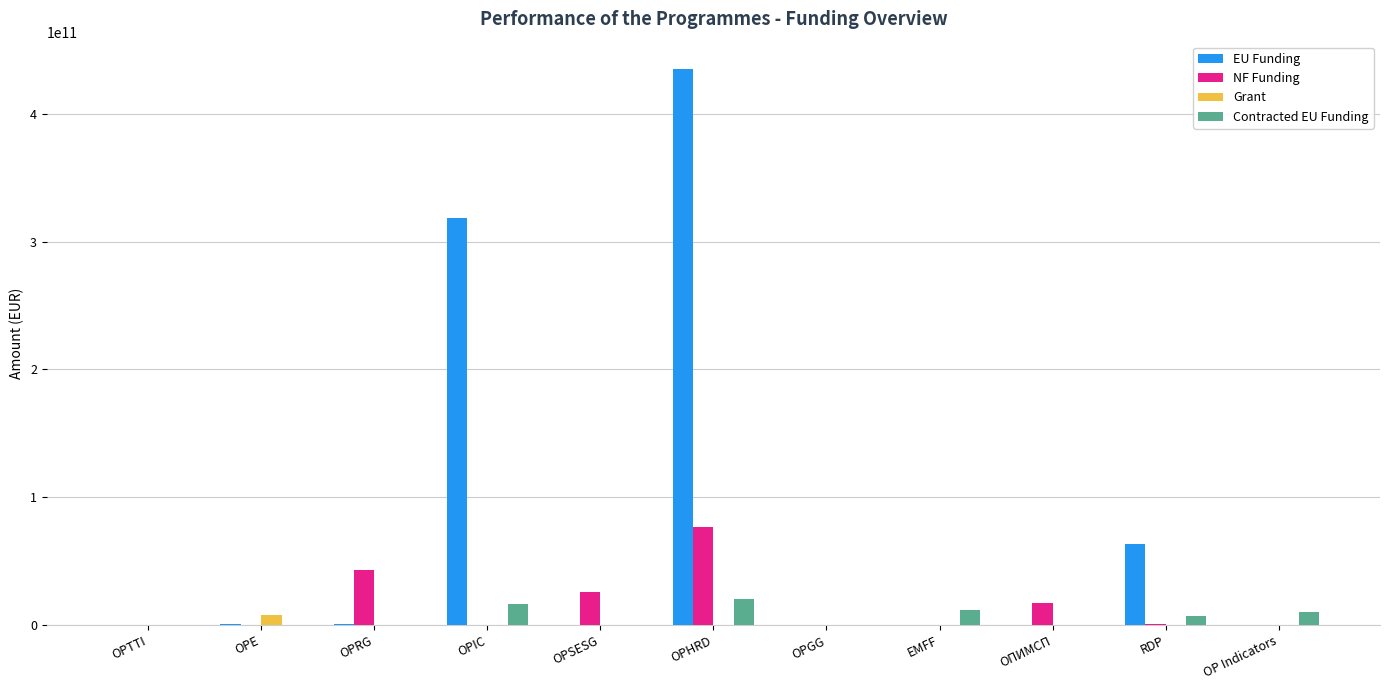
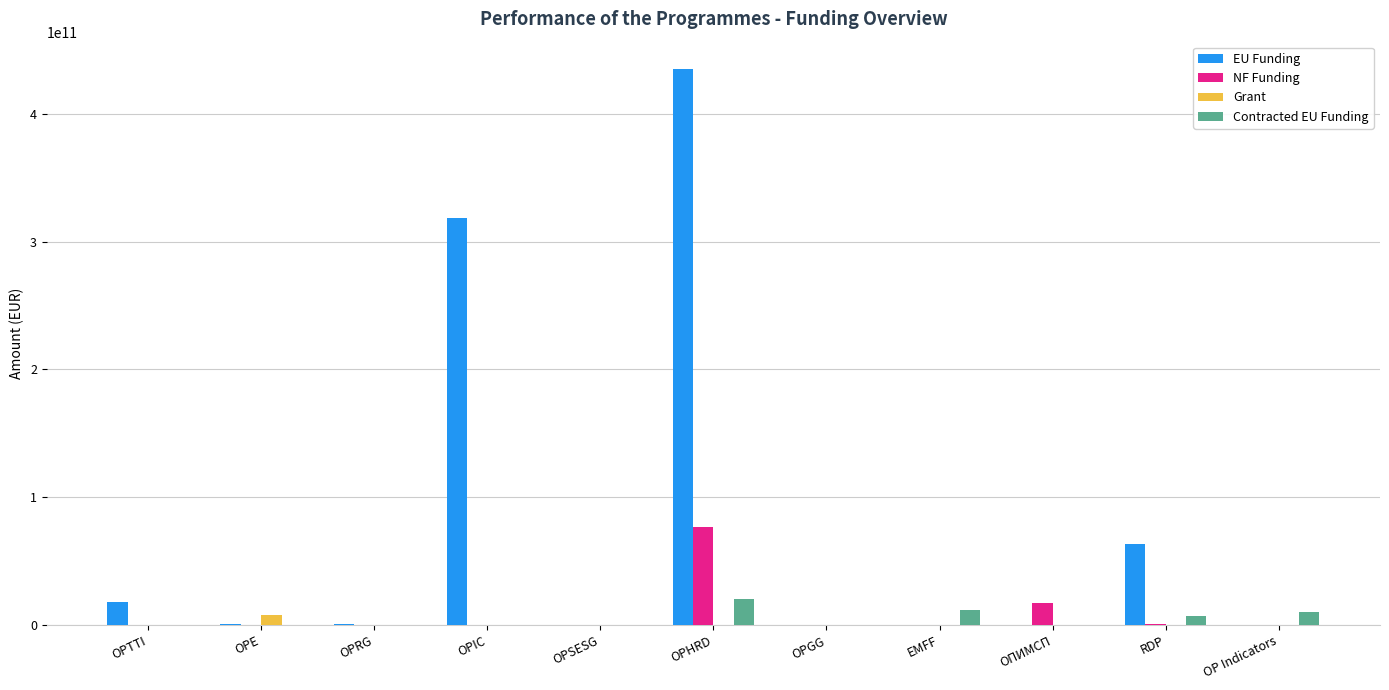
EU Funding, OPTTI: 0 -> 18000000000
NF Funding, OPRG: 43000000000 -> 0
Contracted EU Funding, OPIC: 16000000000 -> 0
NF Funding, OPSESG: 26000000000 -> 0
